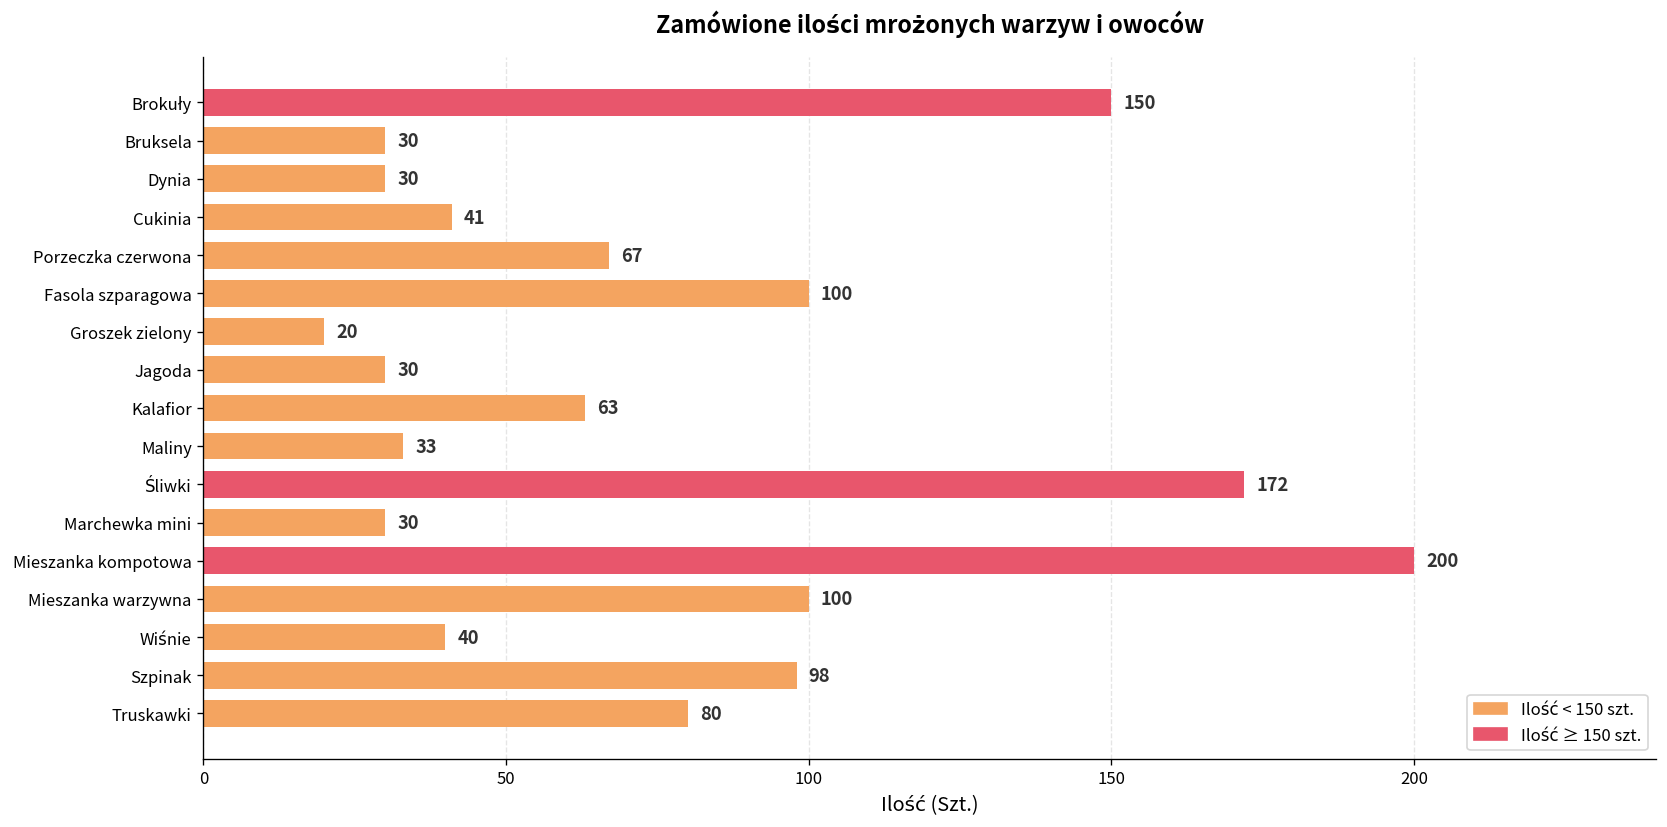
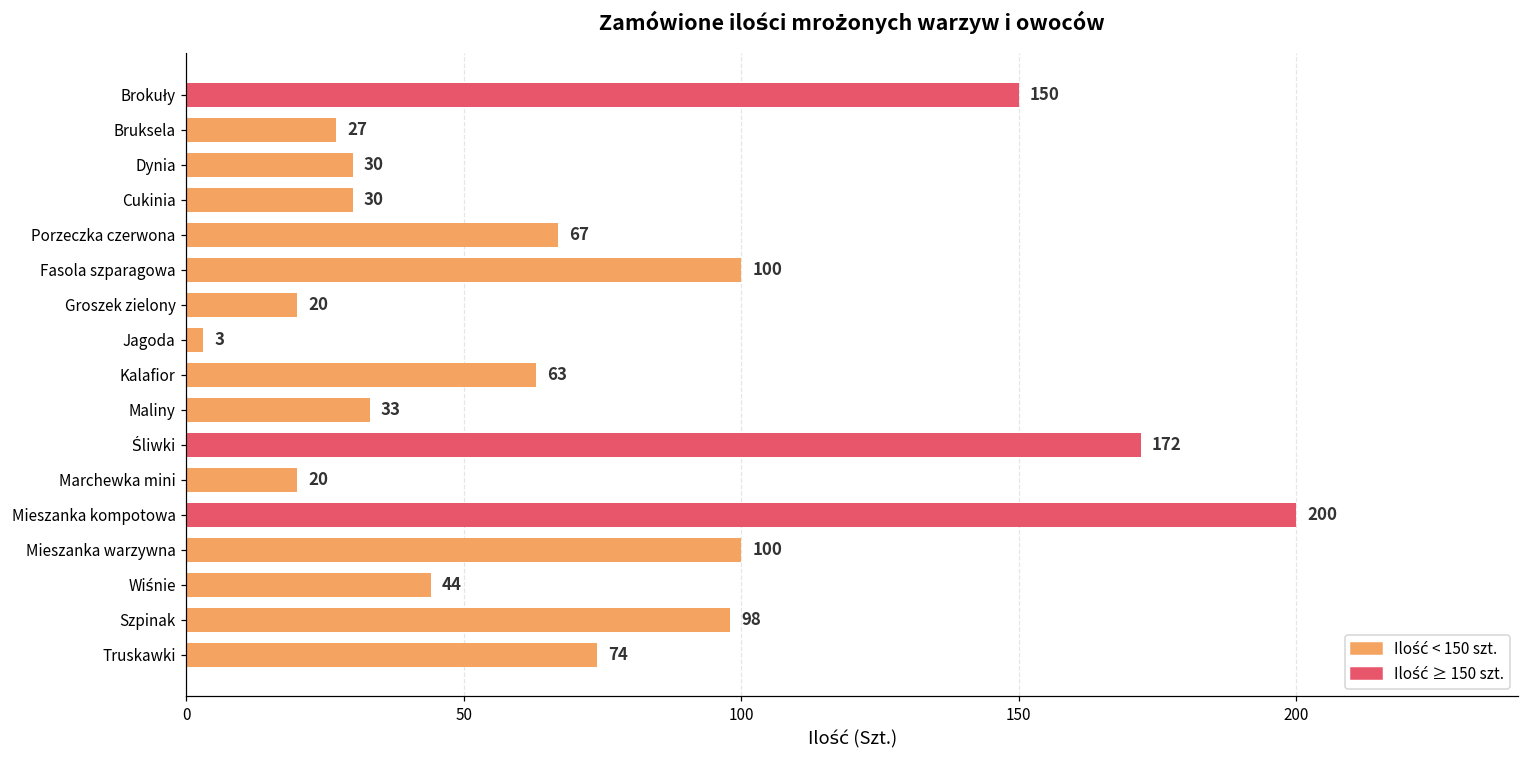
Bruksela: 30 -> 27
Cukinia: 41 -> 30
Jagoda: 30 -> 3
Marchewka mini: 30 -> 20
Wiśnie: 40 -> 44
Truskawki: 80 -> 74
